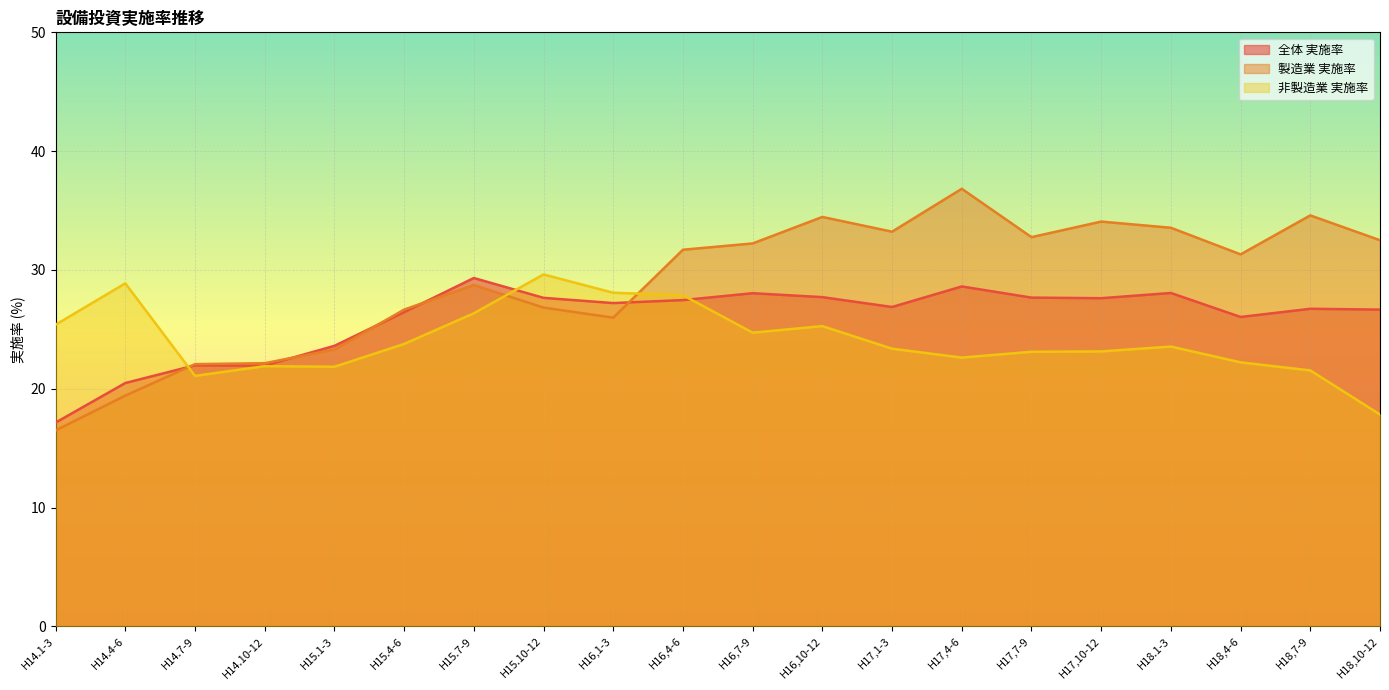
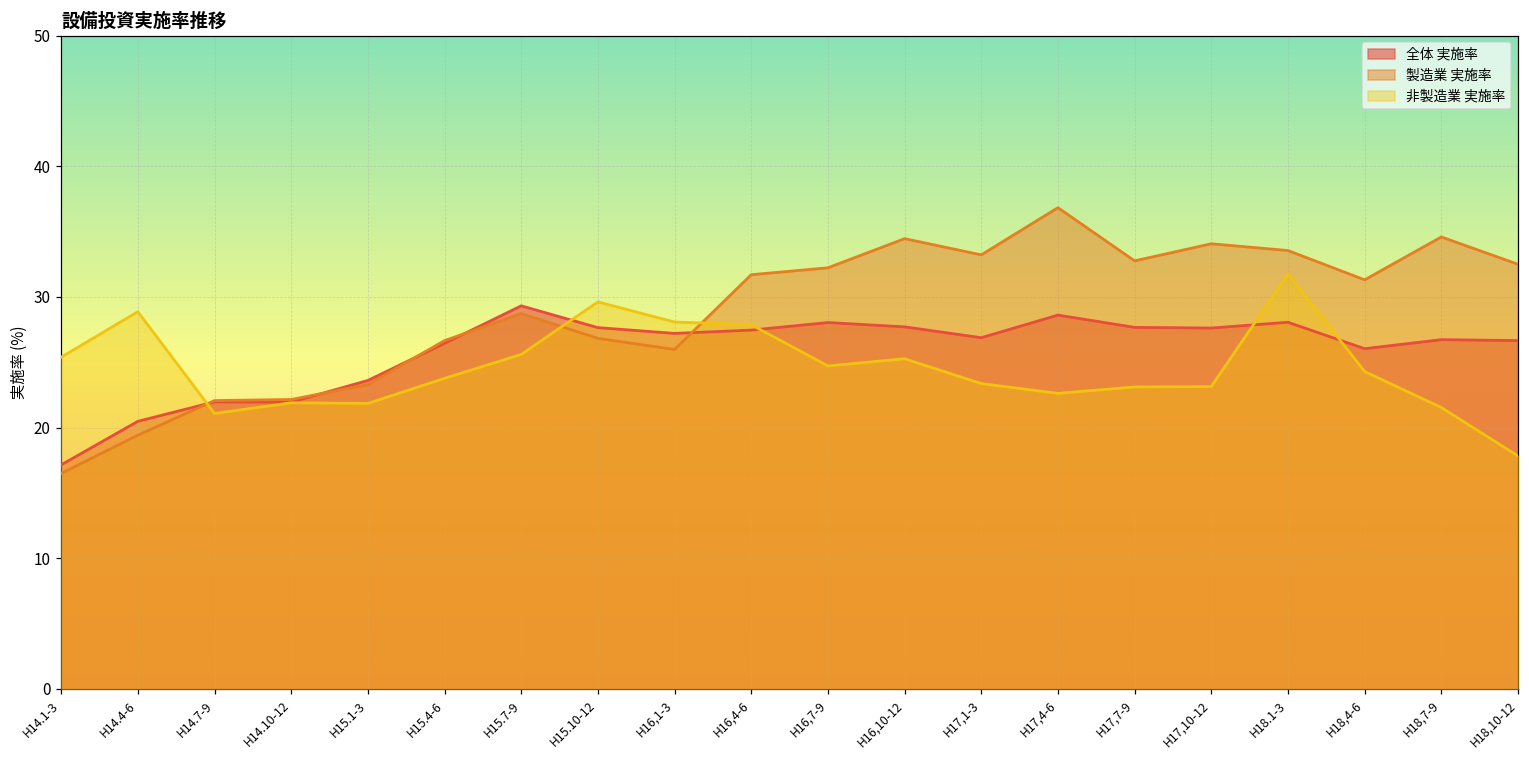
非製造業 実施率, H15.7-9: 26.4 -> 25.6
非製造業 実施率, H18.1-3: 23.6 -> 31.8
非製造業 実施率, H18,4-6: 22.2 -> 24.3
